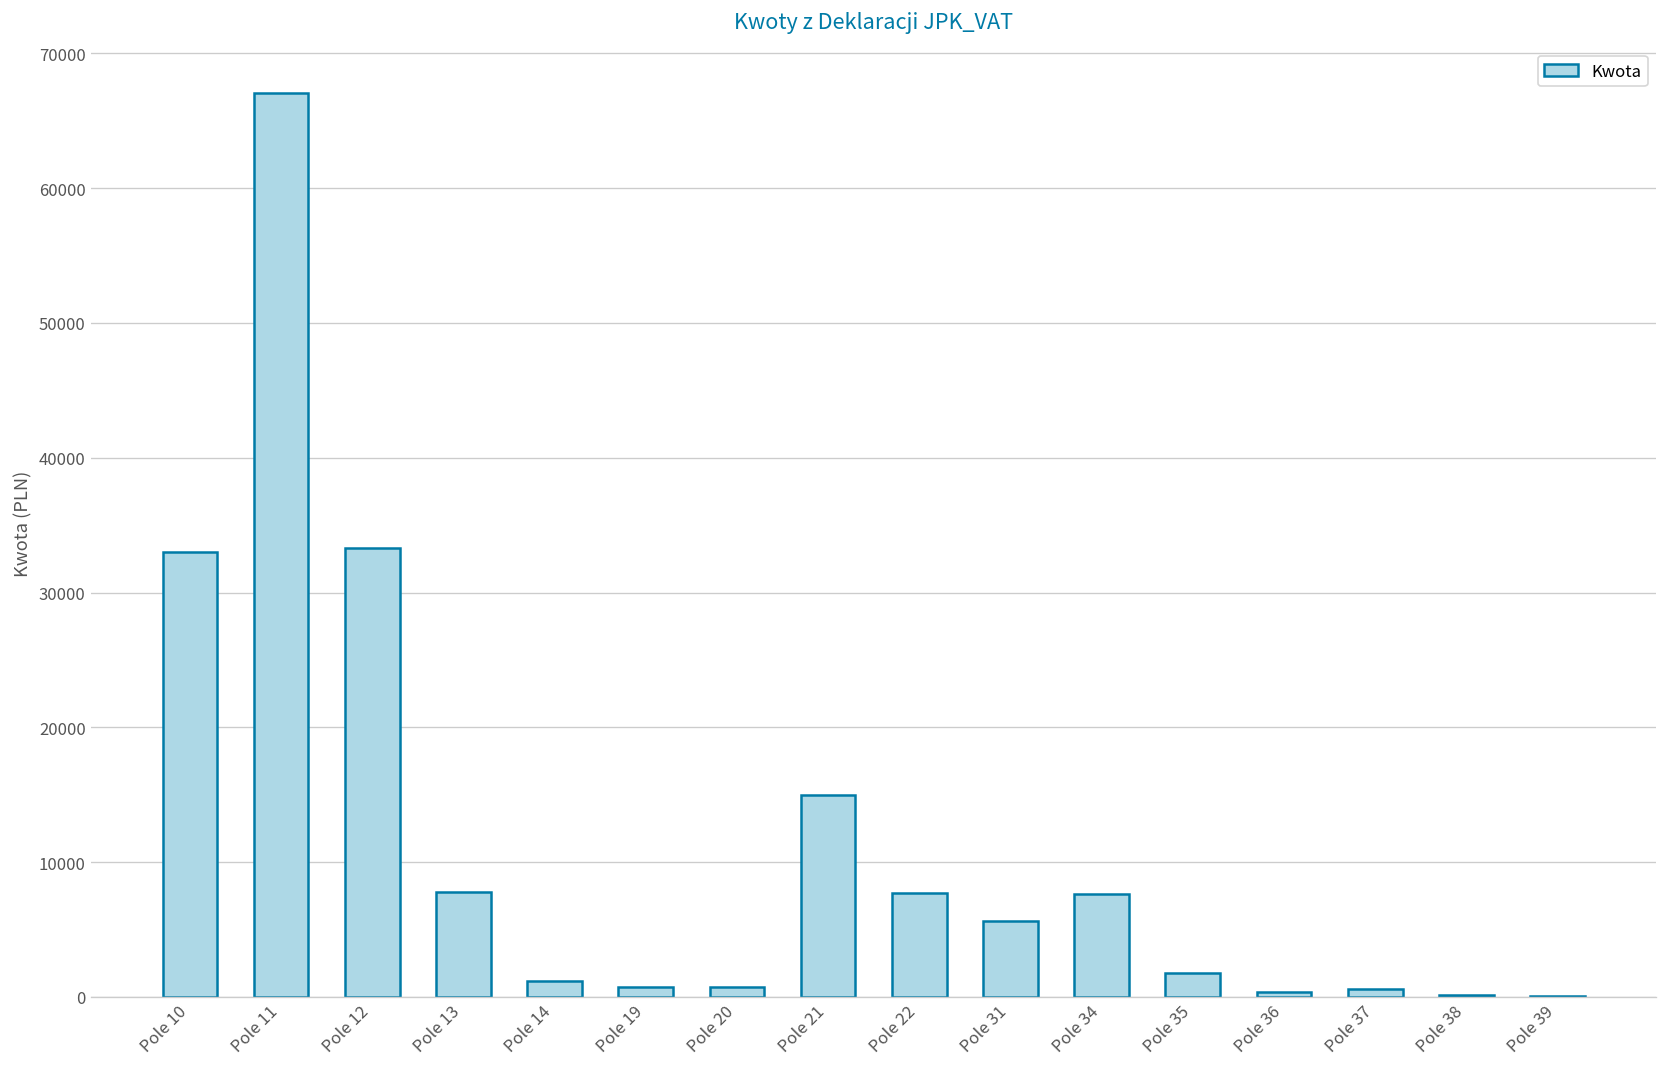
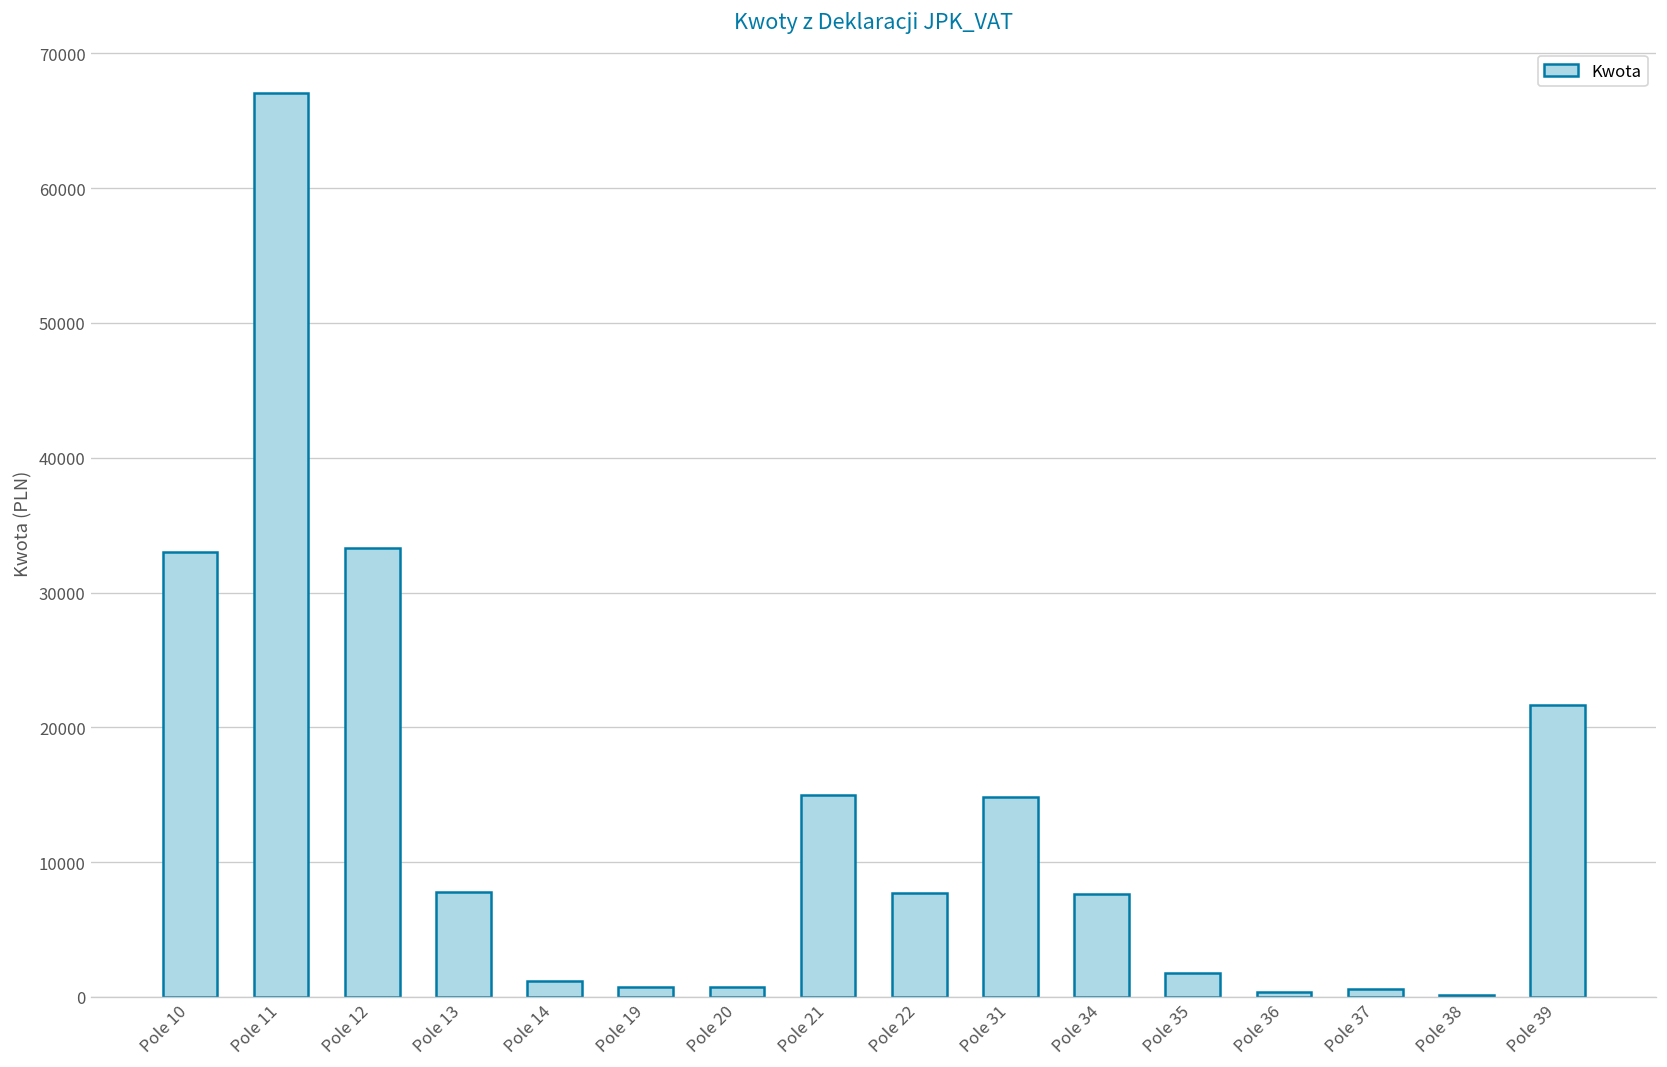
Pole 31: 5700 -> 14800
Pole 39: 100 -> 21600
